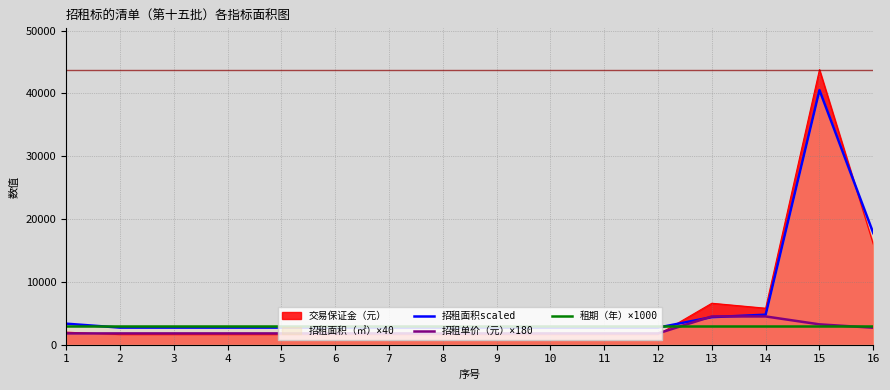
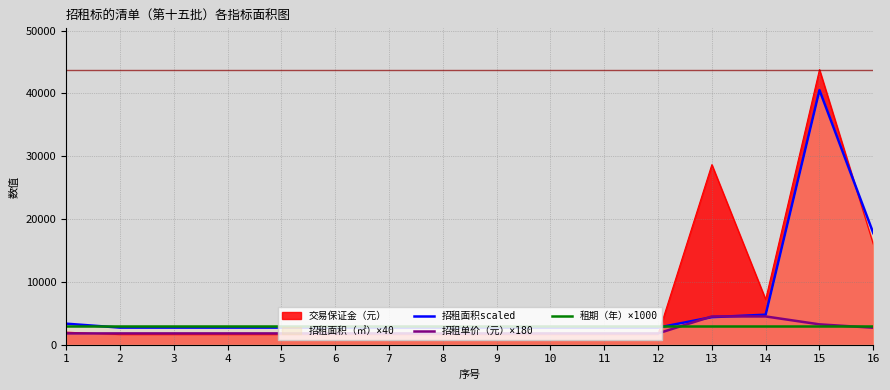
交易保证金（元）, 13: 7000 -> 29000
交易保证金（元）, 14: 6000 -> 7000
